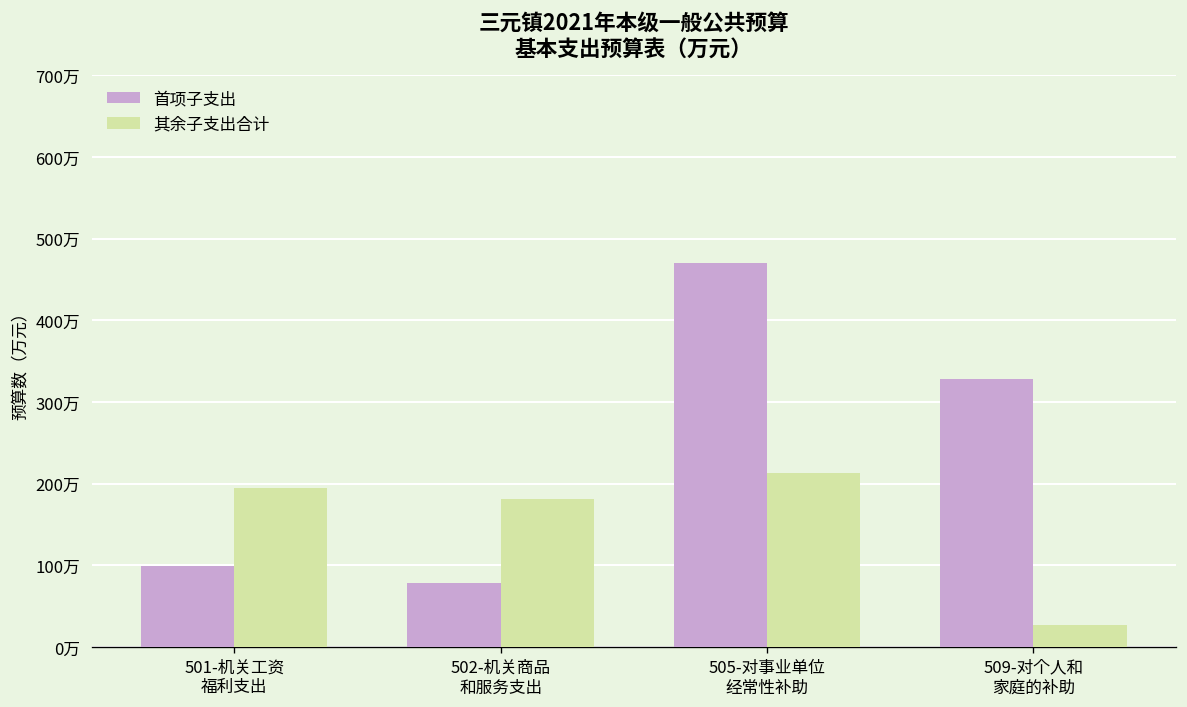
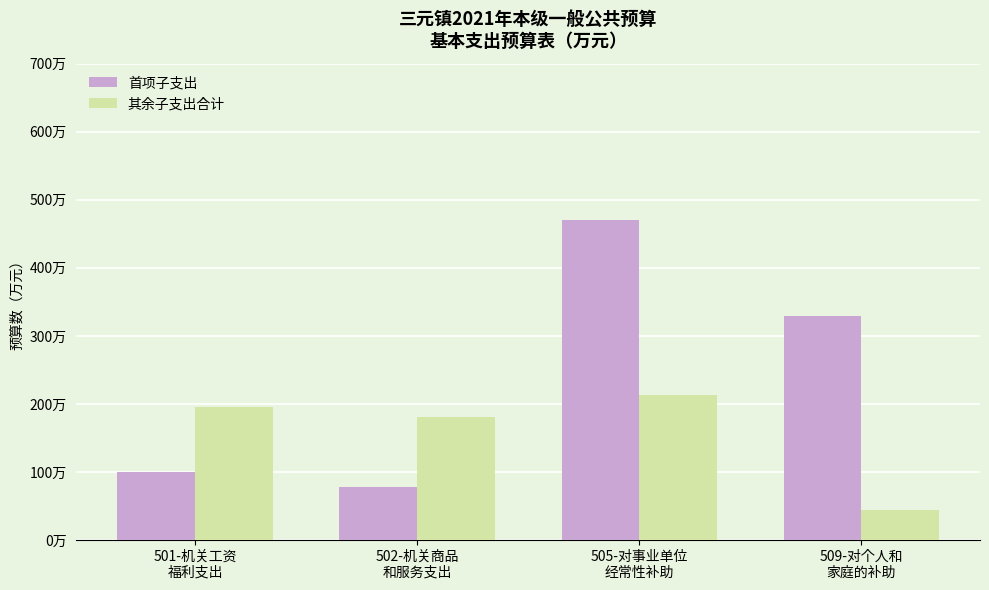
其余子支出合计, 509-对个人和 家庭的补助: 30万 -> 40万
